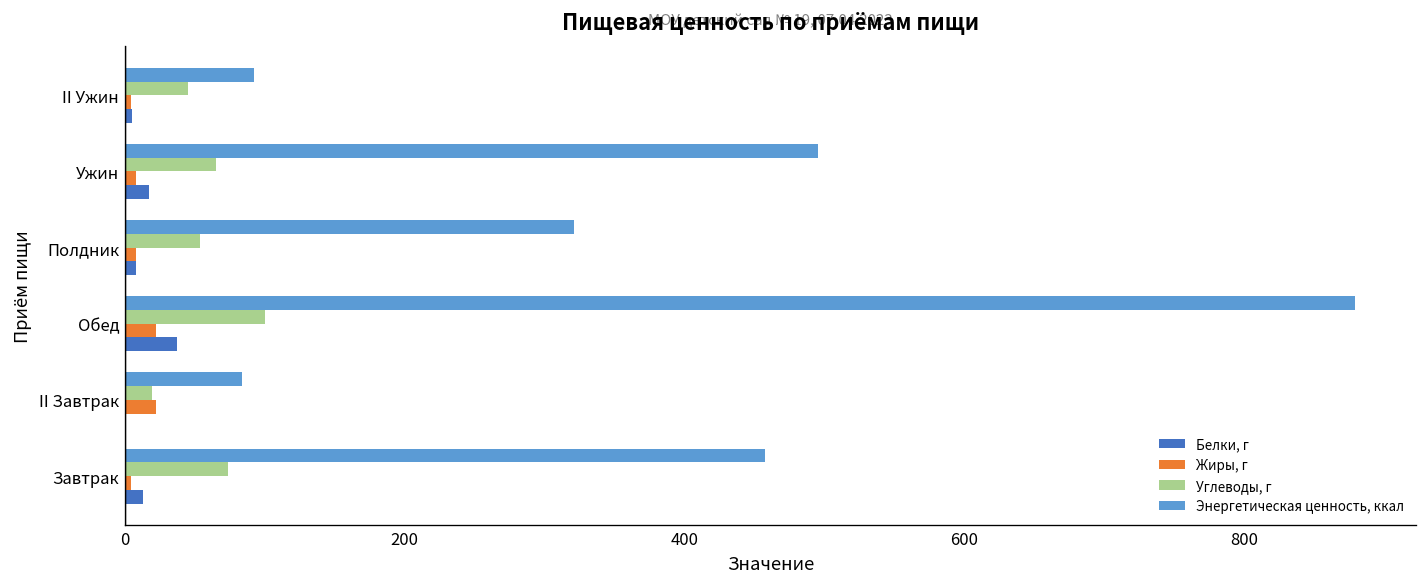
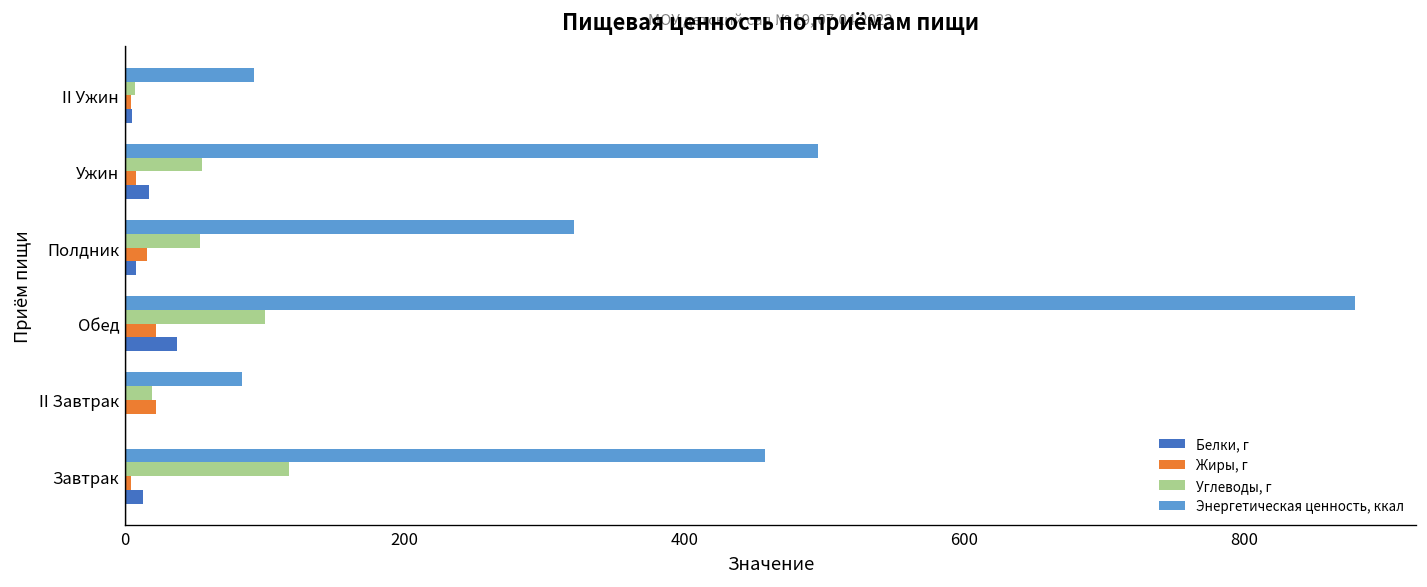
Углеводы, г, II Ужин: 45 -> 7
Углеводы, г, Ужин: 65 -> 55
Жиры, г, Полдник: 8 -> 16
Углеводы, г, Завтрак: 74 -> 117
